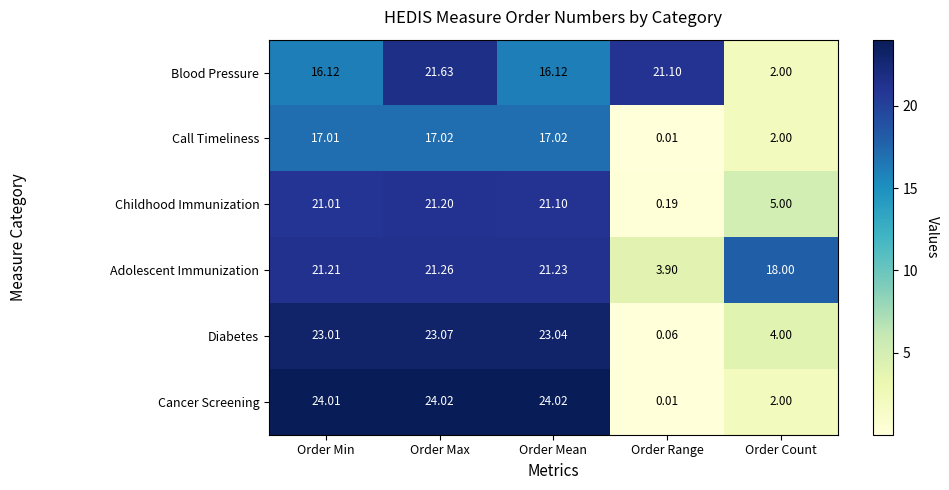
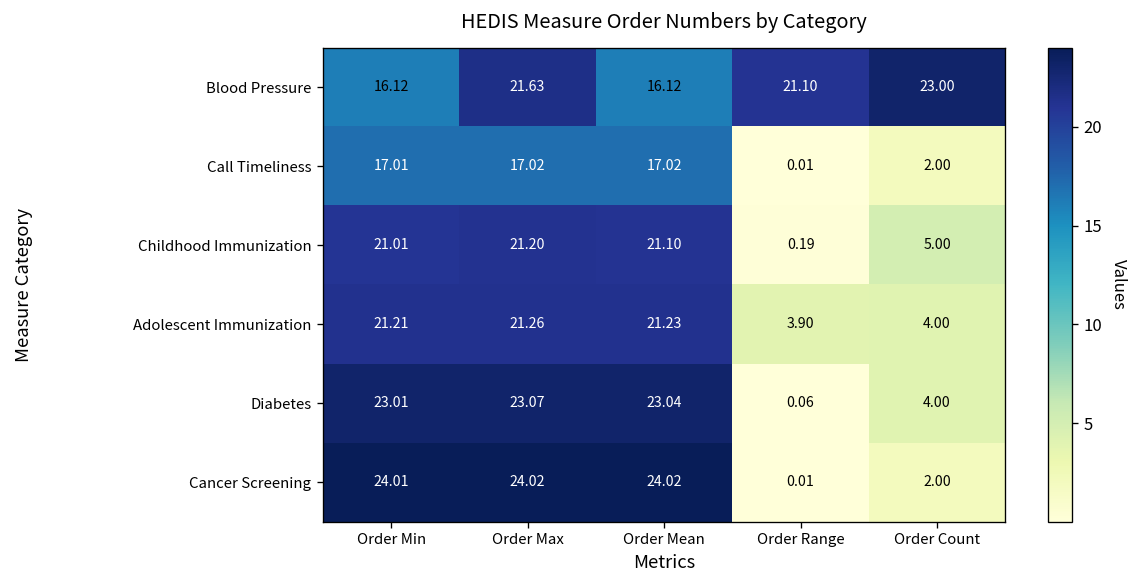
Blood Pressure, Order Count: 2.00 -> 23.00
Adolescent Immunization, Order Count: 18.00 -> 4.00
